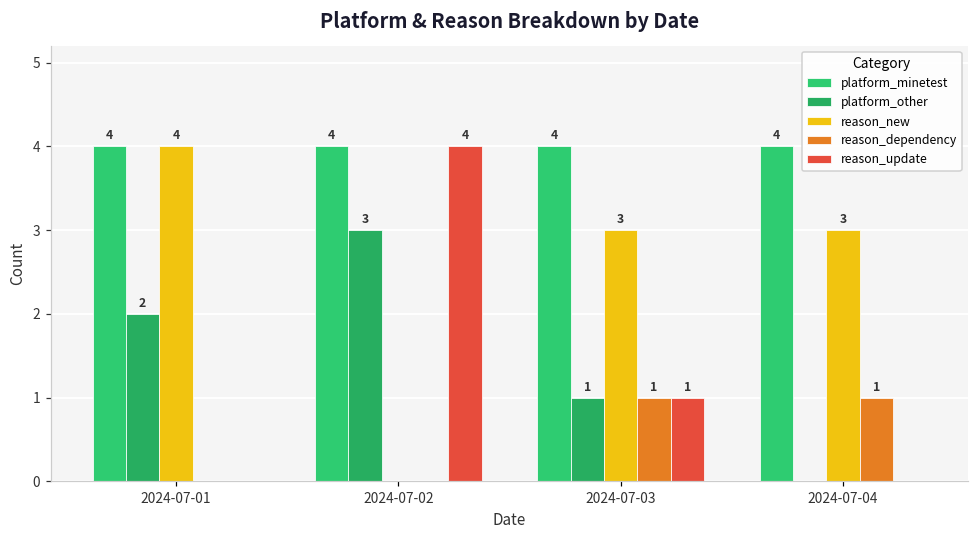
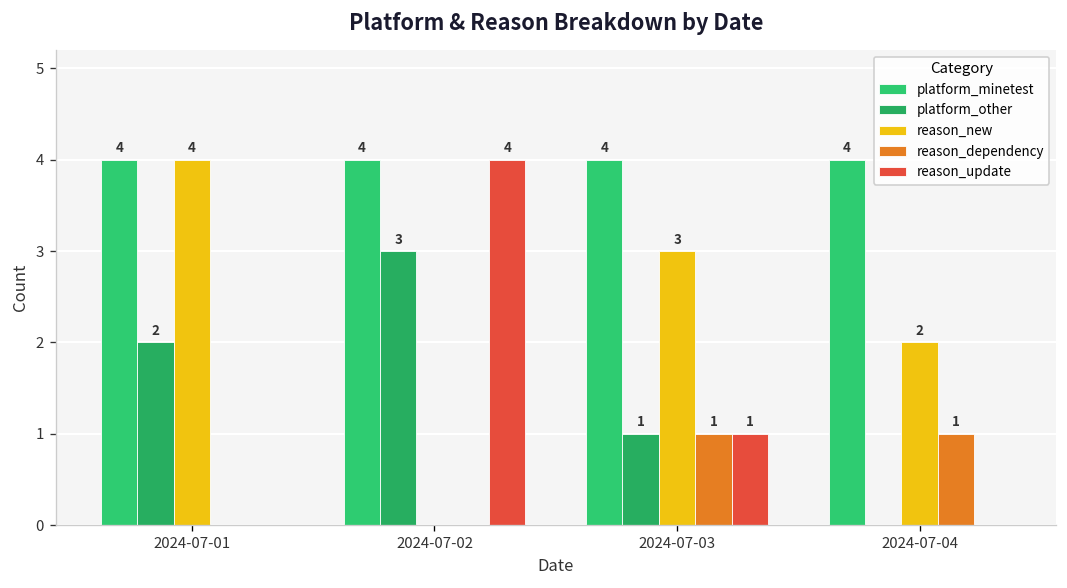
reason_new, 2024-07-04: 3 -> 2
